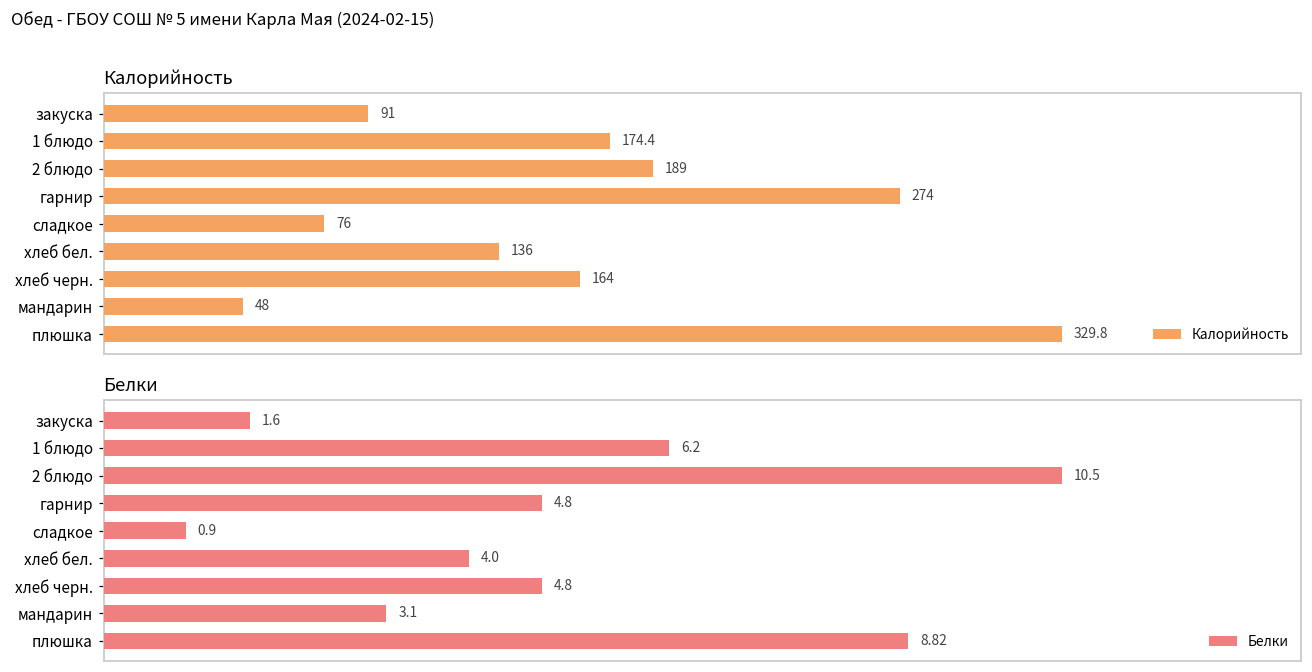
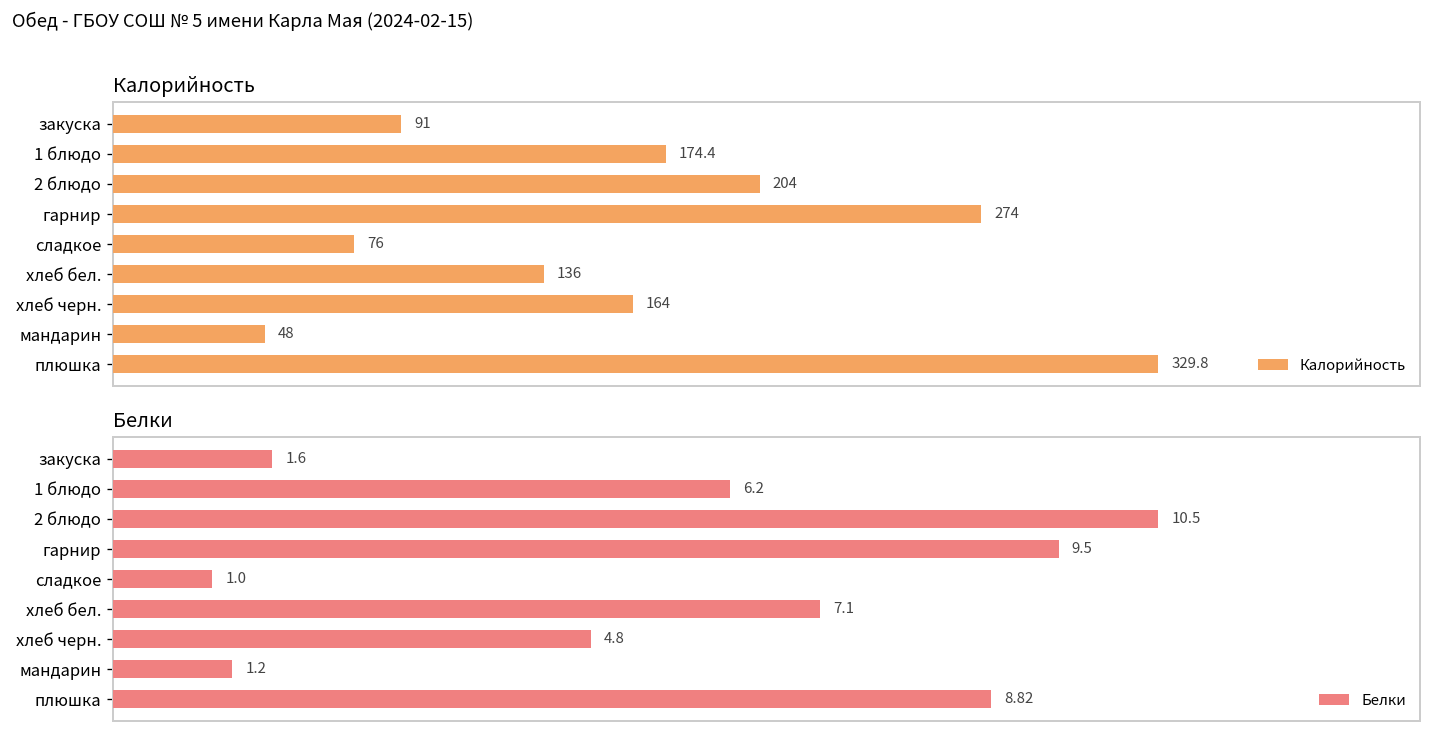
Калорийность, 2 блюдо: 189 -> 204
Белки, гарнир: 4.8 -> 9.5
Белки, сладкое: 0.9 -> 1.0
Белки, хлеб бел.: 4.0 -> 7.1
Белки, мандарин: 3.1 -> 1.2
